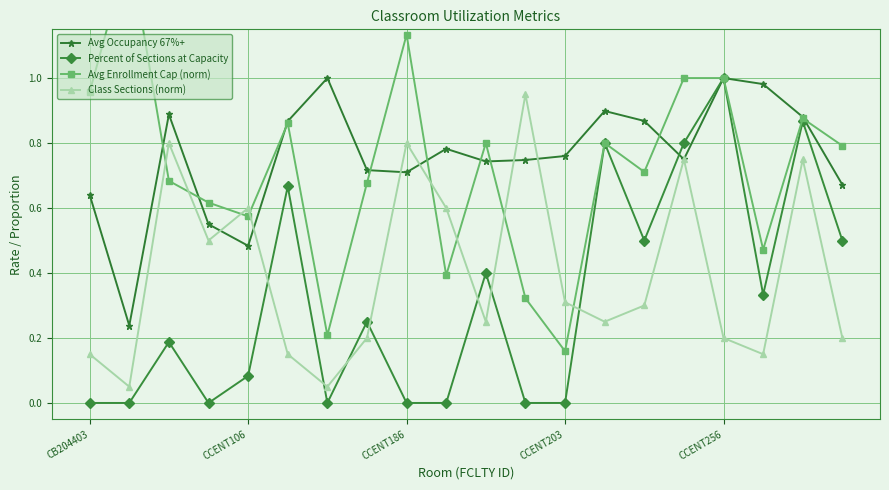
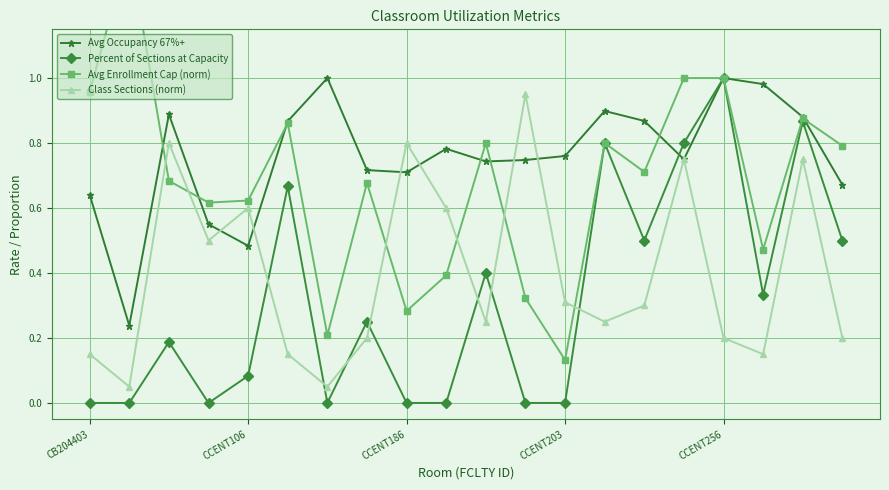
Avg Enrollment Cap (norm), CCENT106: 0.57 -> 0.62
Avg Enrollment Cap (norm), CCENT186: 1.13 -> 0.28
Avg Enrollment Cap (norm), CCENT203: 0.16 -> 0.13
